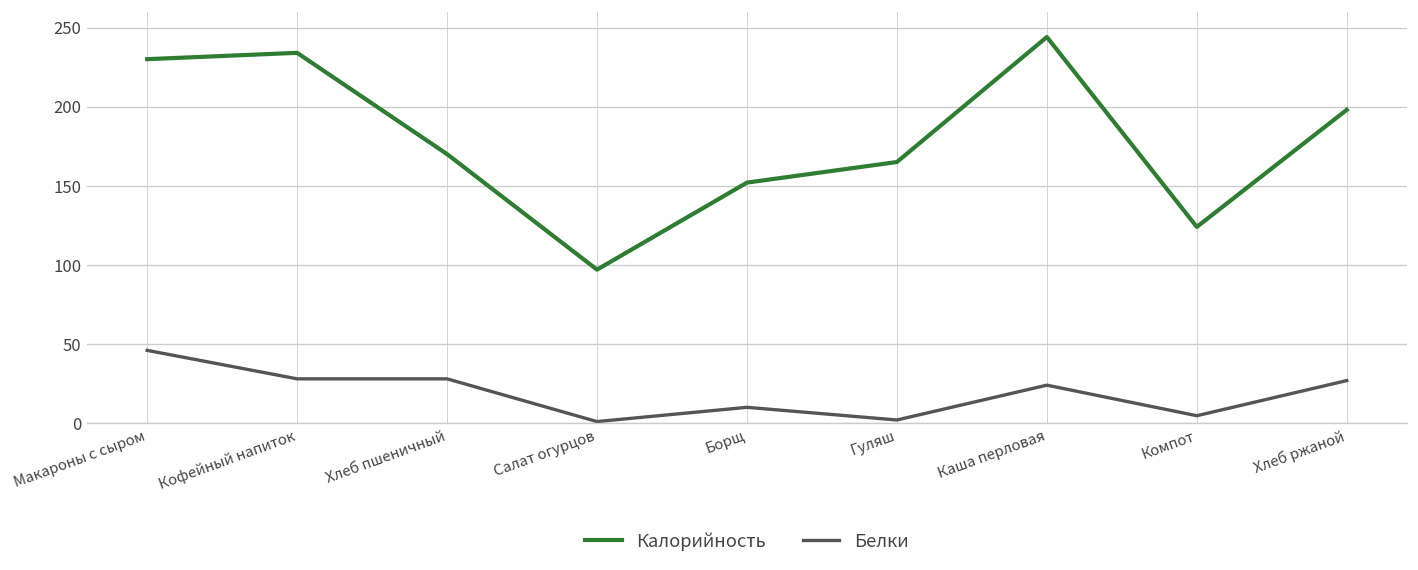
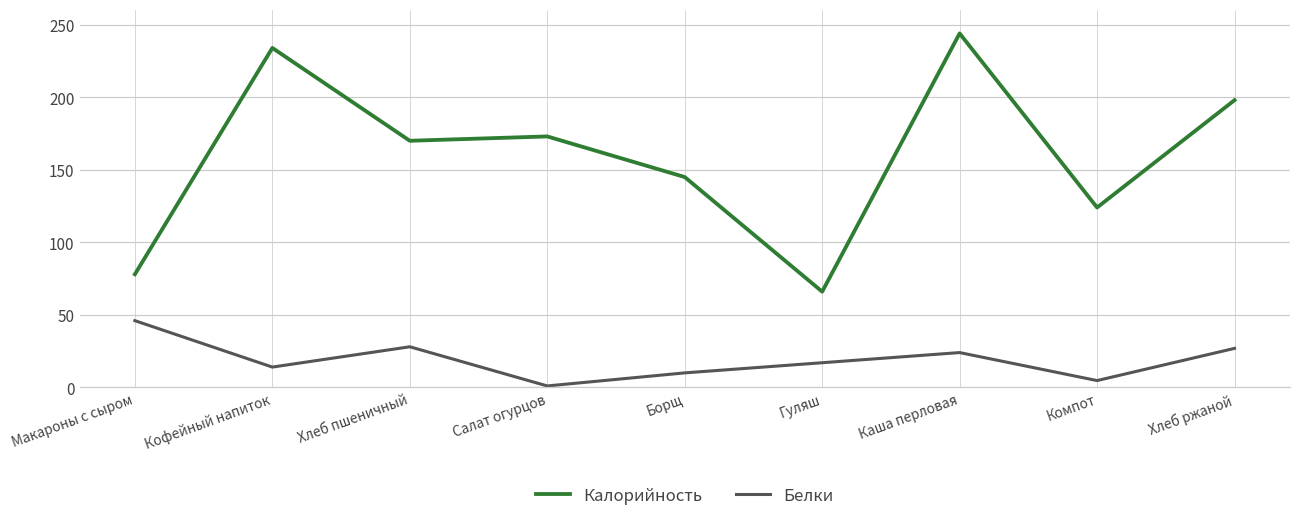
Калорийность, Макароны с сыром: 230 -> 78
Белки, Кофейный напиток: 28 -> 14
Калорийность, Салат огурцов: 97 -> 173
Калорийность, Борщ: 152 -> 145
Калорийность, Гуляш: 165 -> 66
Белки, Гуляш: 2 -> 17
